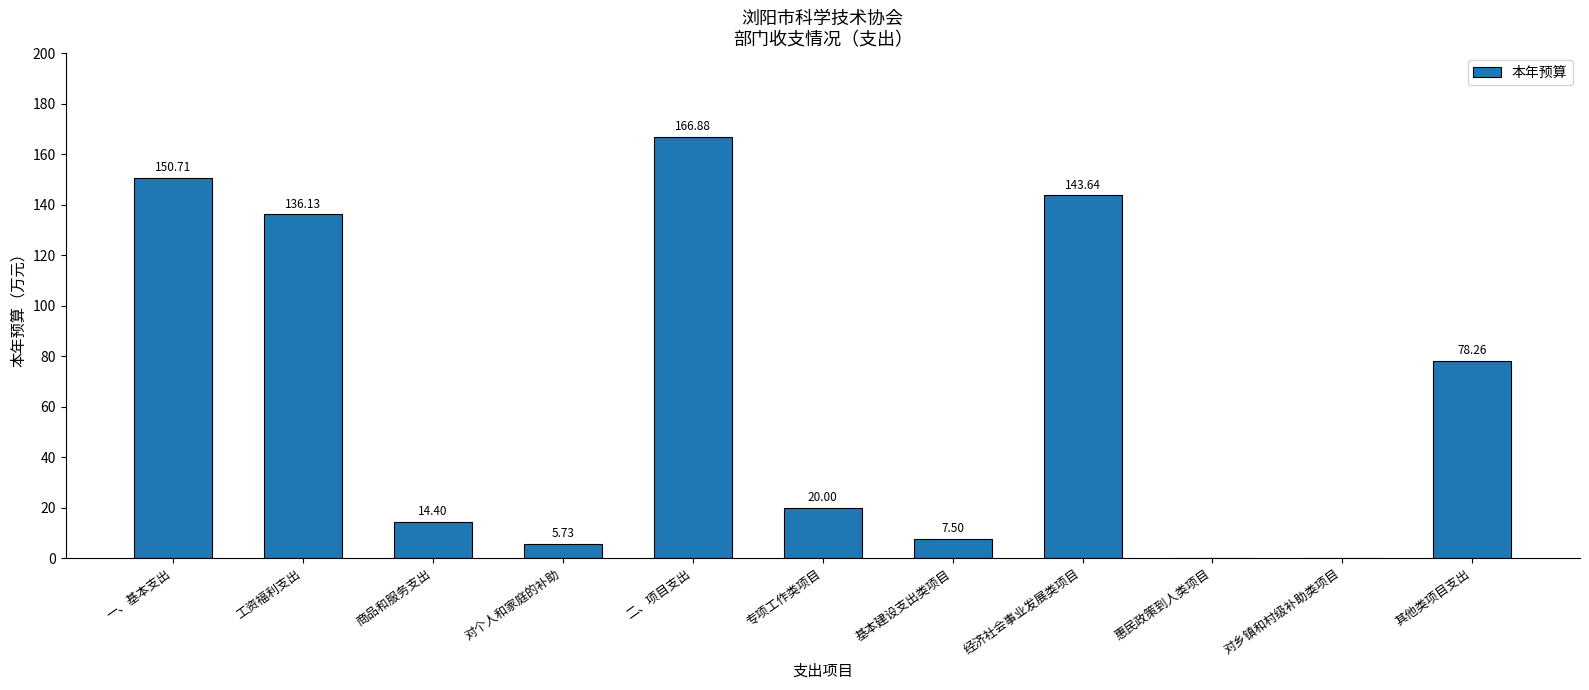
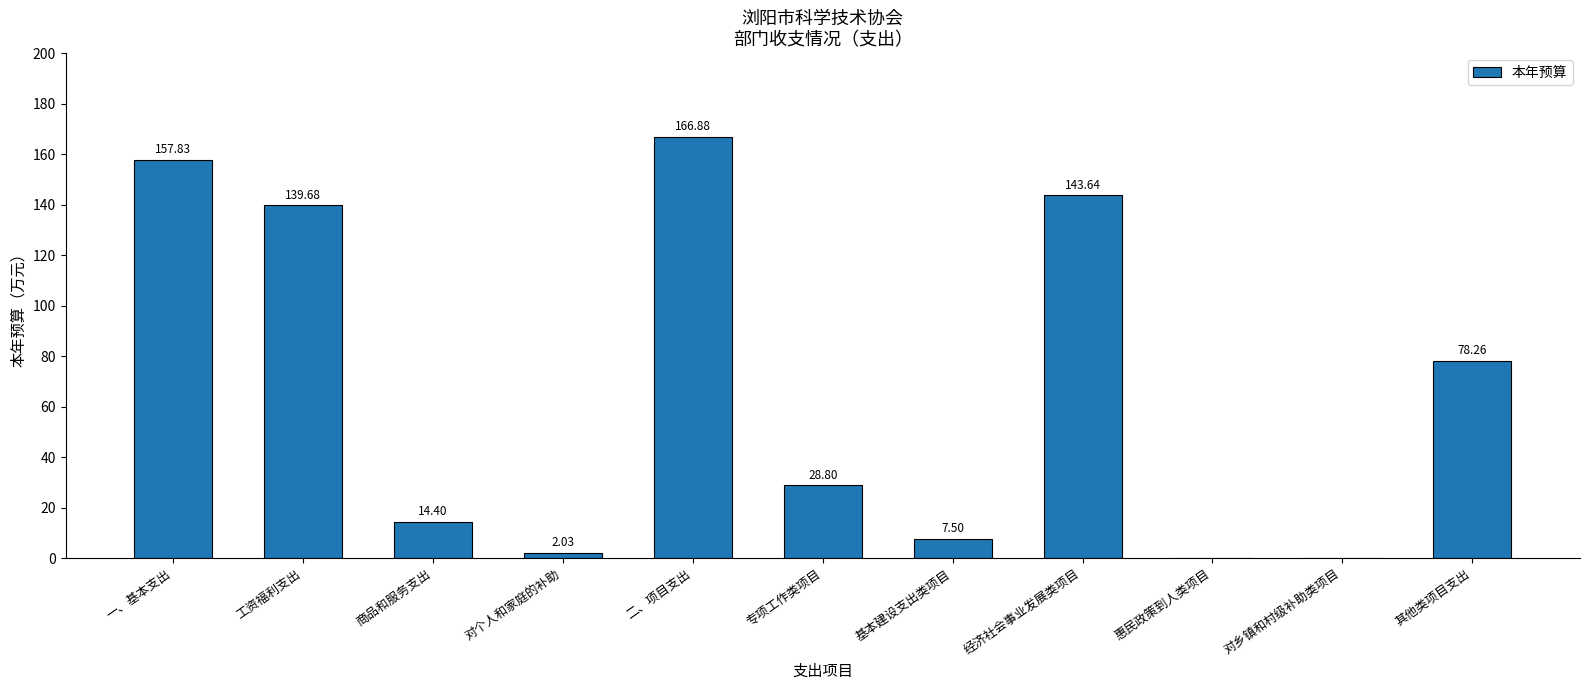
一、基本支出: 150.71 -> 157.83
工资福利支出: 136.13 -> 139.68
对个人和家庭的补助: 5.73 -> 2.03
专项工作类项目: 20.00 -> 28.80
